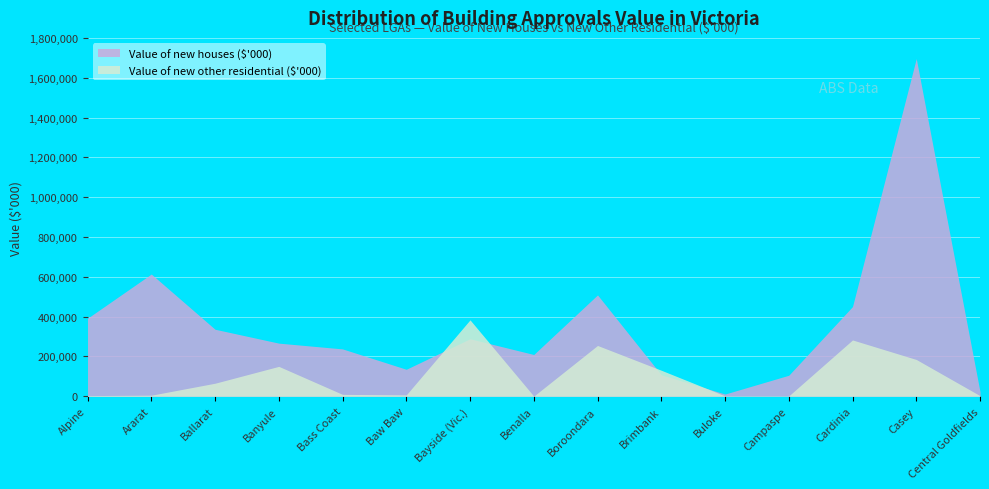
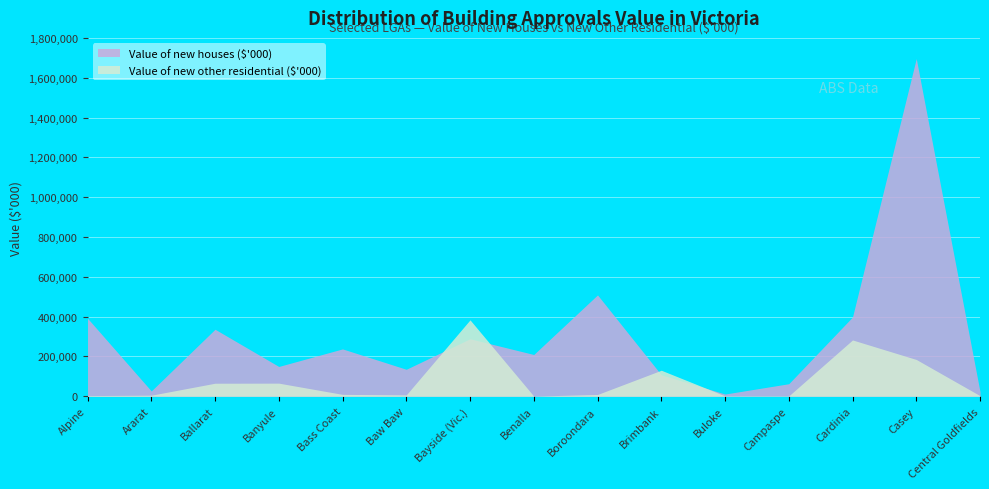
Value of new houses ($'000), Ararat: 610,000 -> 30,000
Value of new houses ($'000), Banyule: 270,000 -> 150,000
Value of new other residential ($'000), Banyule: 150,000 -> 70,000
Value of new other residential ($'000), Boroondara: 260,000 -> 10,000
Value of new houses ($'000), Campaspe: 110,000 -> 60,000
Value of new houses ($'000), Cardinia: 450,000 -> 400,000
